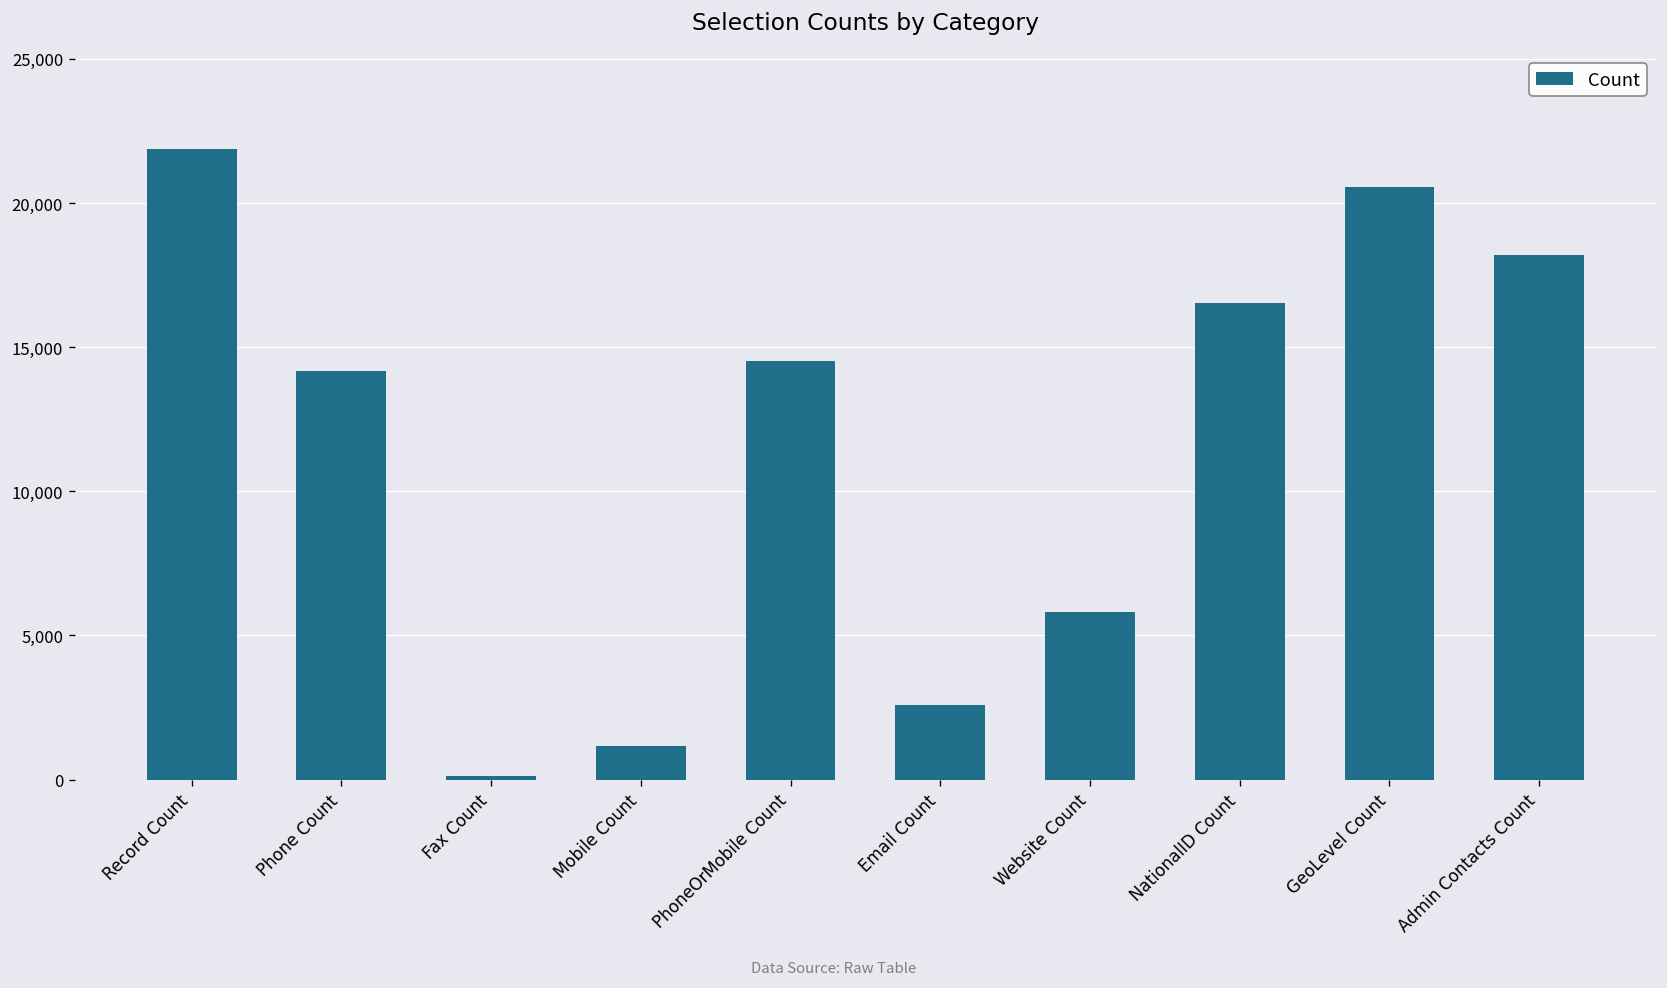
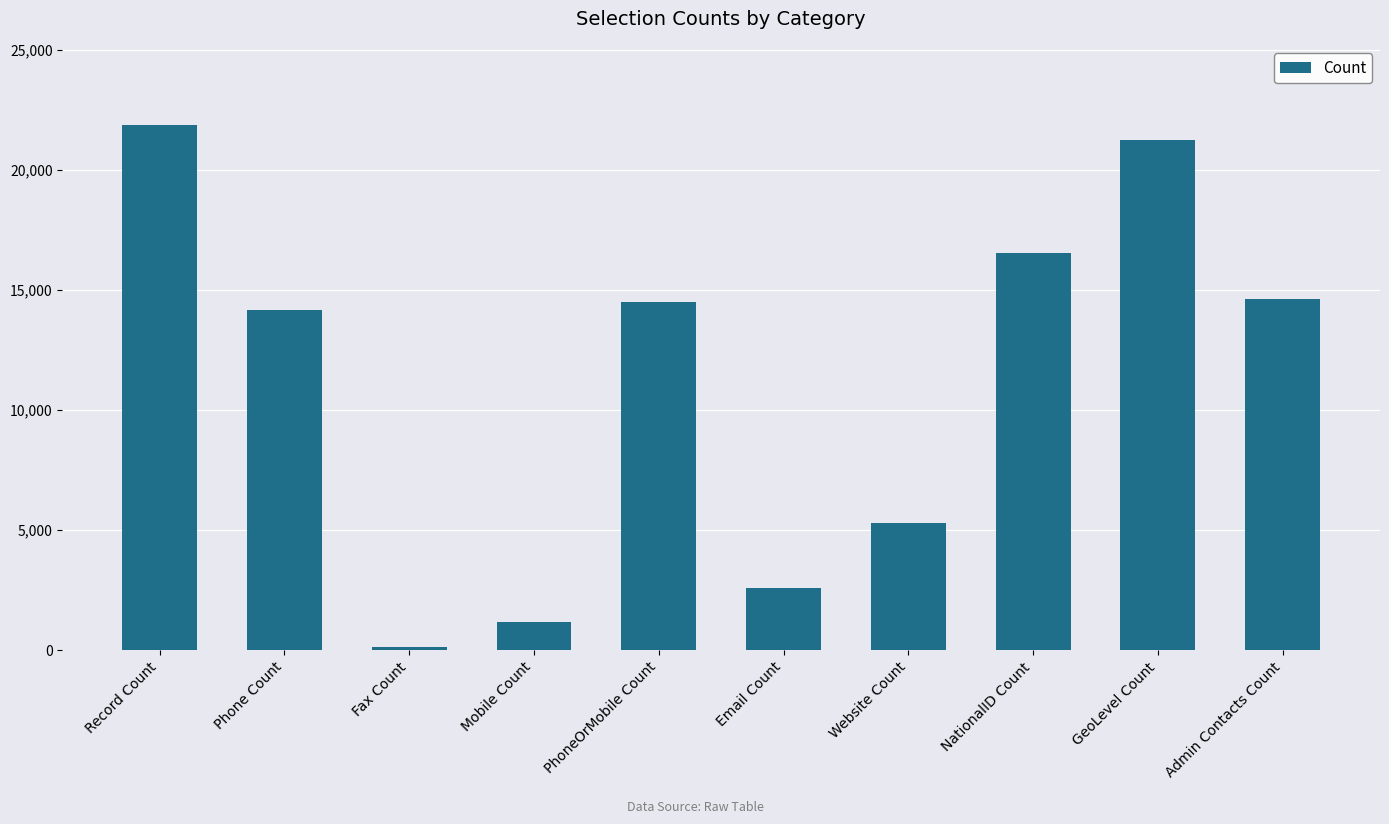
Website Count: 5,800 -> 5,300
GeoLevel Count: 20,600 -> 21,300
Admin Contacts Count: 18,200 -> 14,600
